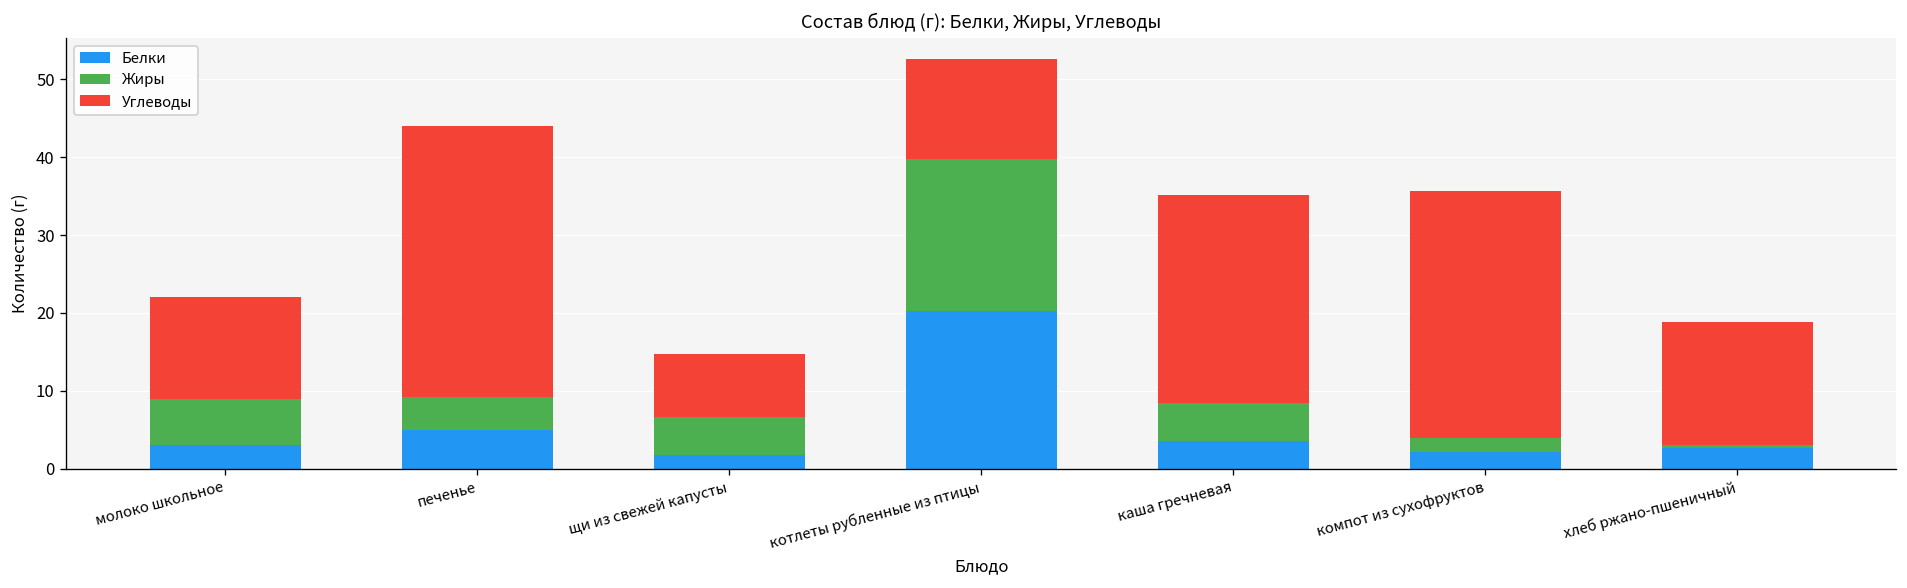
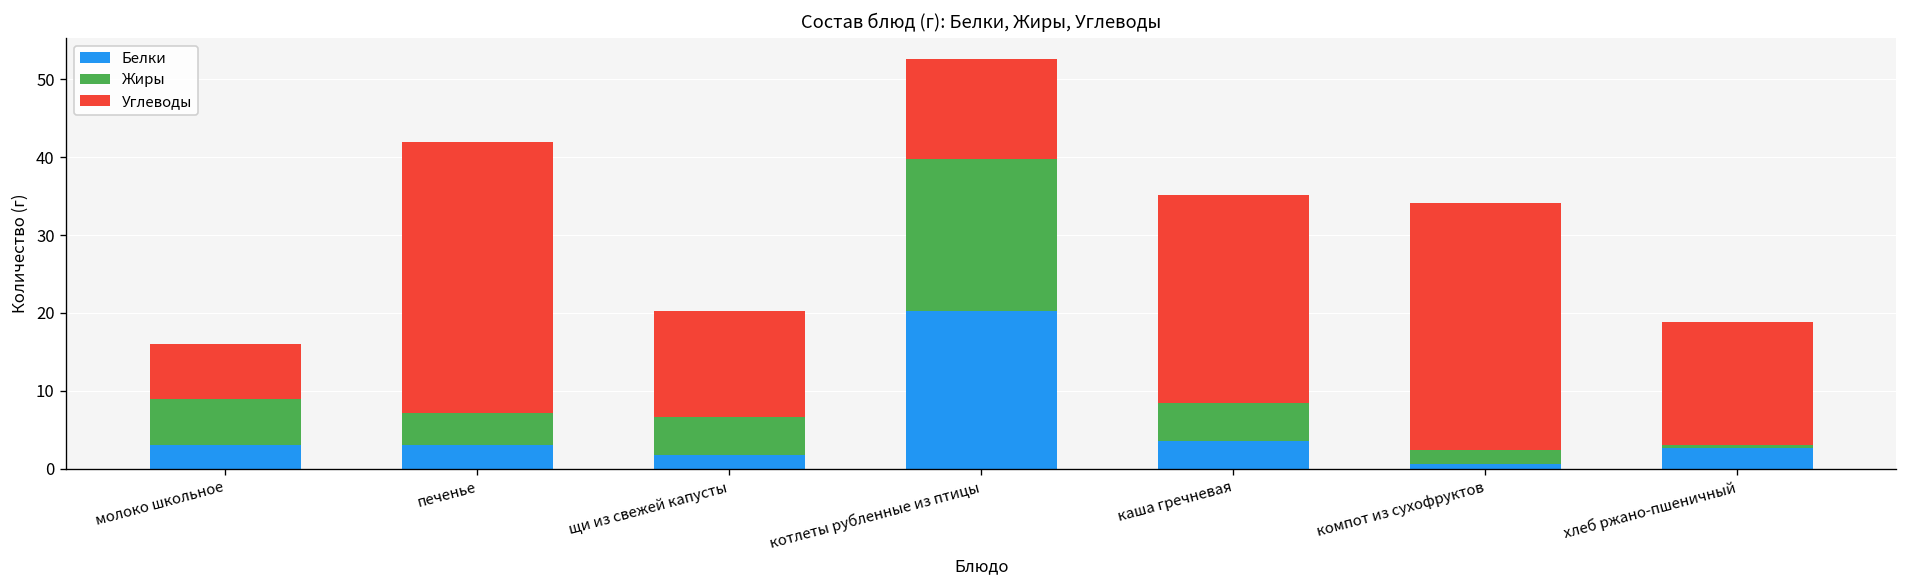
Углеводы, молоко школьное: 13 -> 7
Белки, печенье: 5 -> 3
Углеводы, щи из свежей капусты: 8 -> 14
Белки, компот из сухофруктов: 2 -> 1
